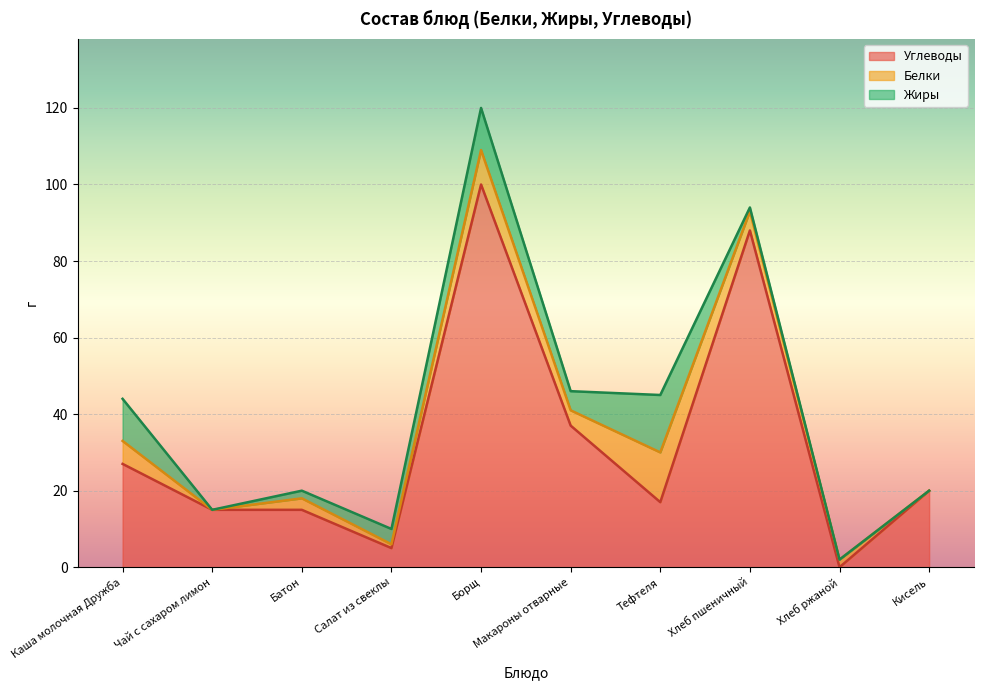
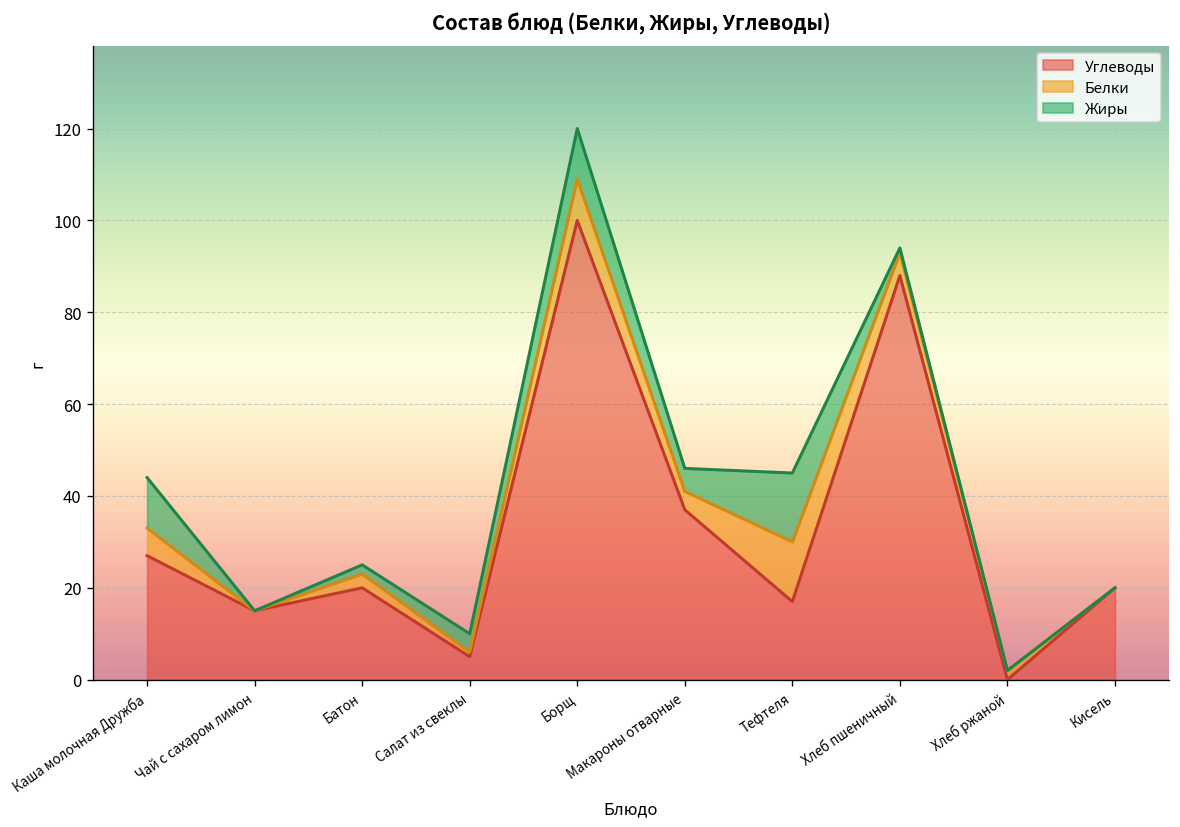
Углеводы, Батон: 15 -> 20
